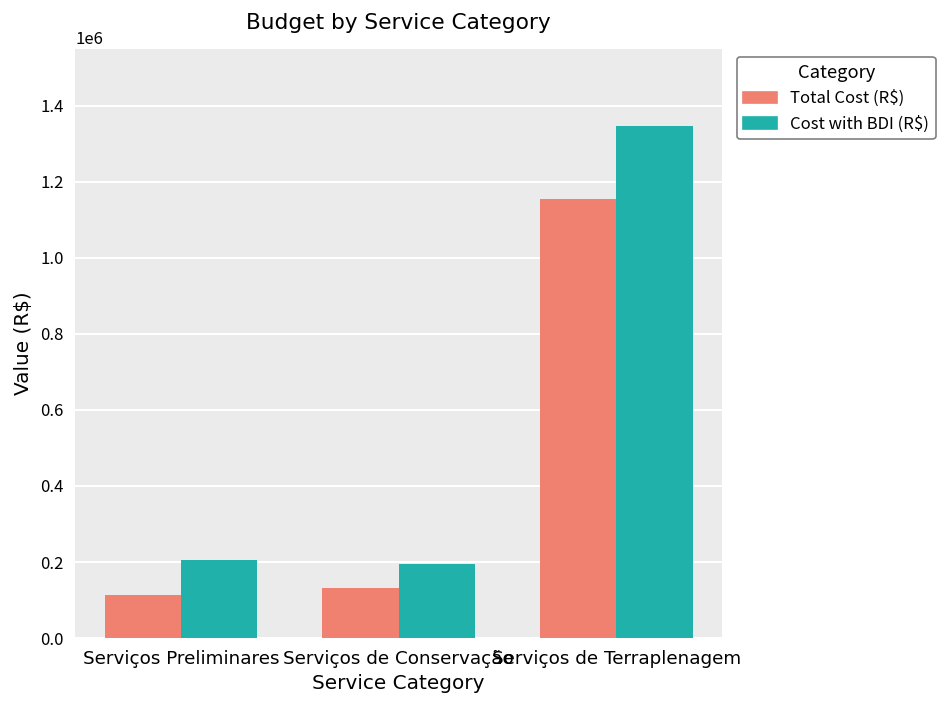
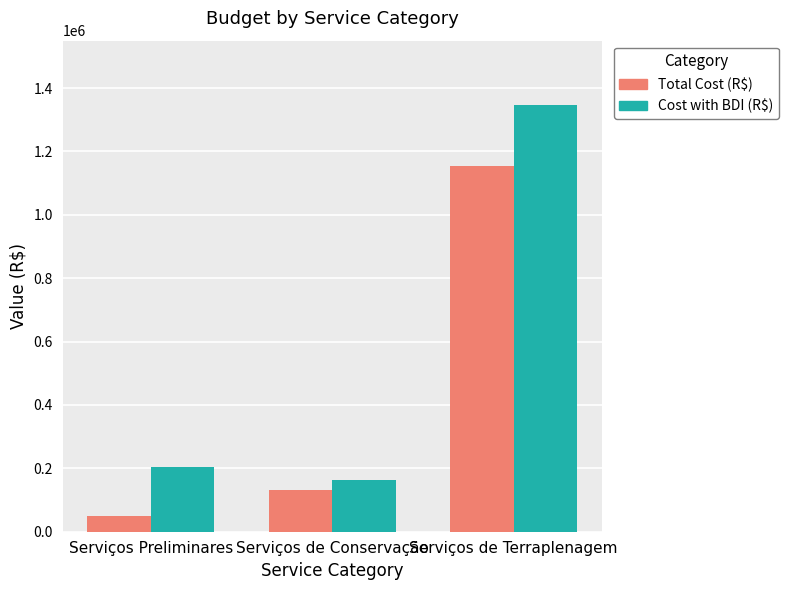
Total Cost (R$), Serviços Preliminares: 110000 -> 50000
Cost with BDI (R$), Serviços de Conservação: 190000 -> 160000
